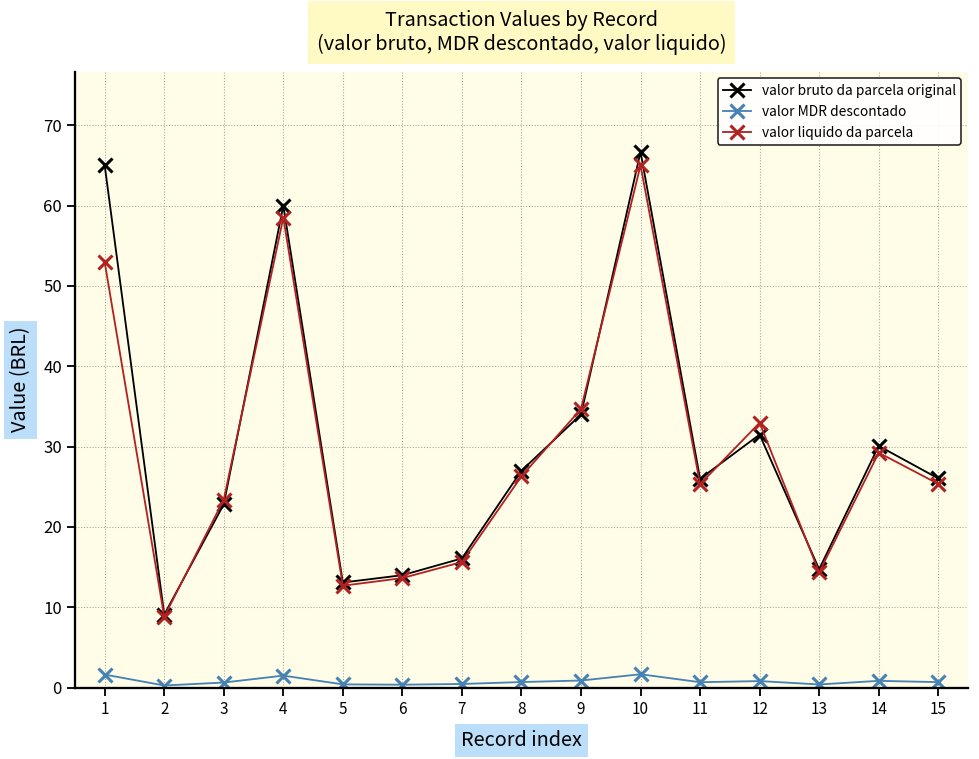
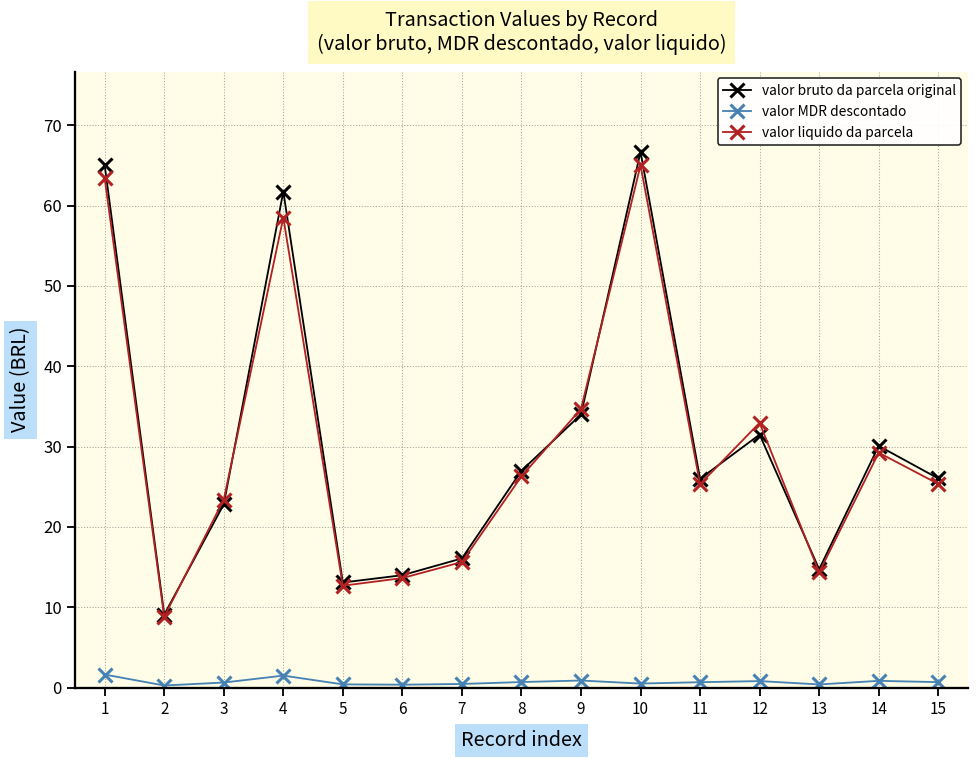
valor liquido da parcela, 1: 53 -> 63
valor bruto da parcela original, 4: 60 -> 62
valor MDR descontado, 10: 2 -> 1
